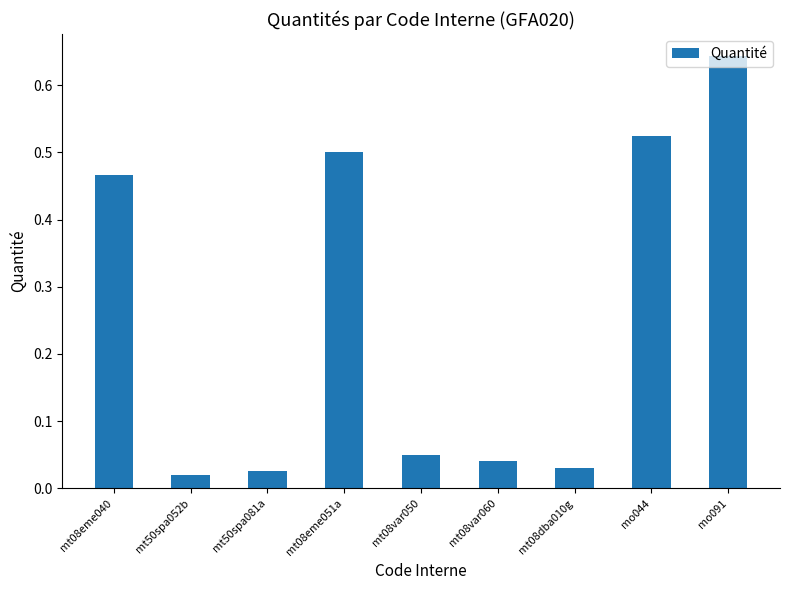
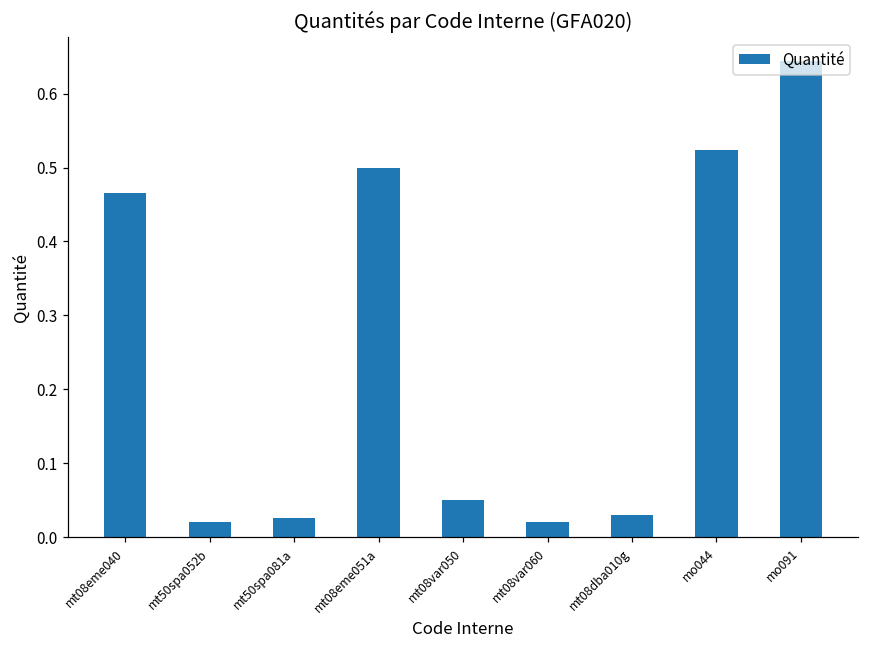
mt08var060: 0.04 -> 0.02
